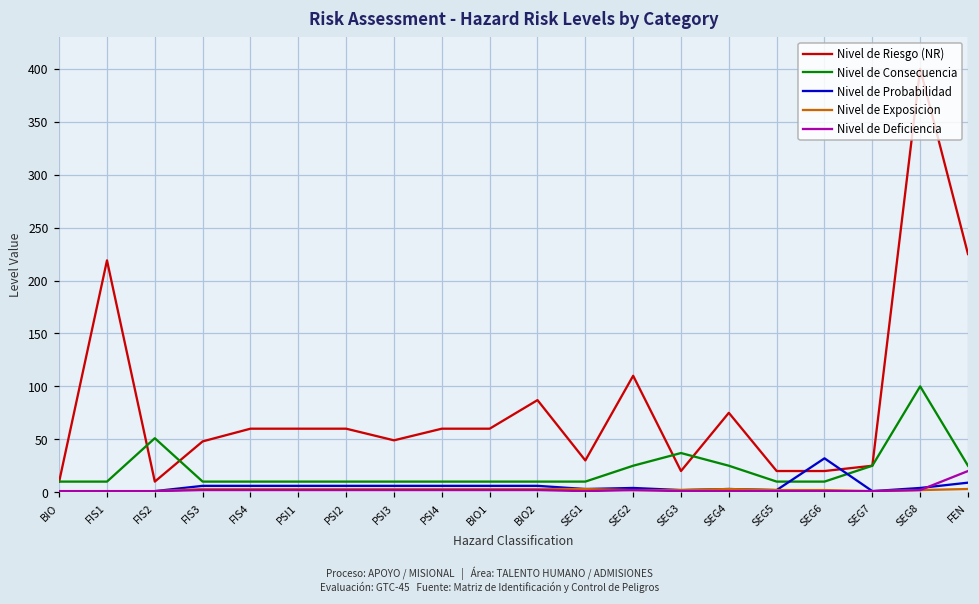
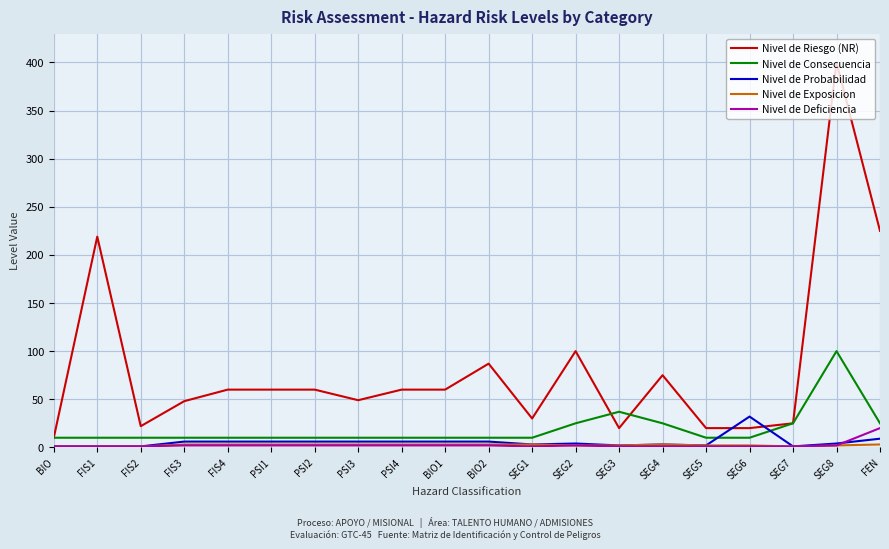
Nivel de Riesgo (NR), FIS2: 10 -> 20
Nivel de Consecuencia, FIS2: 50 -> 10
Nivel de Riesgo (NR), SEG2: 110 -> 100
